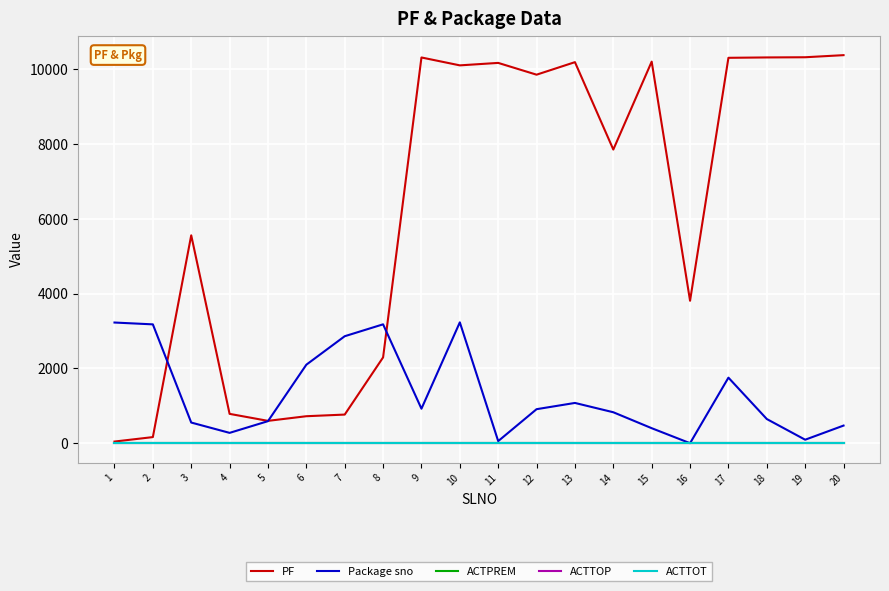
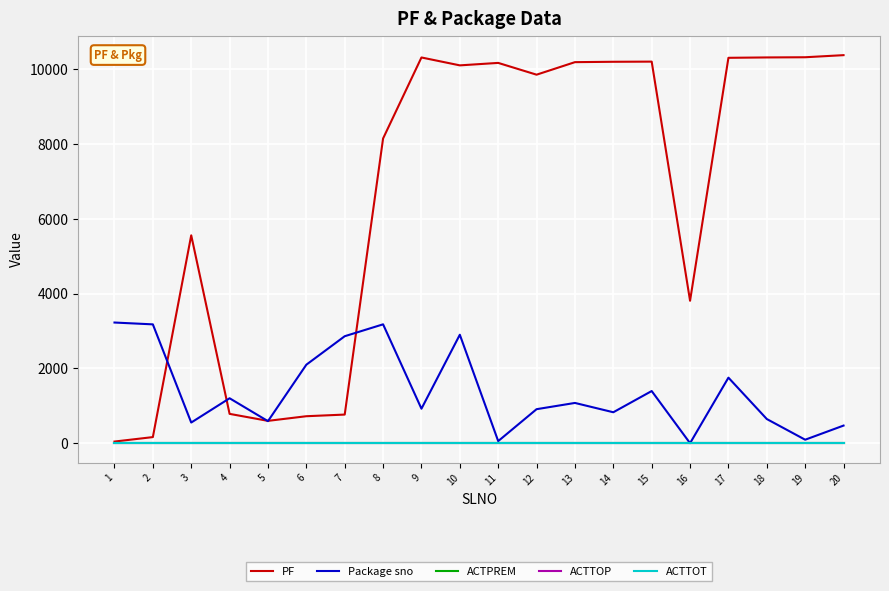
Package sno, 4: 300 -> 1200
PF, 8: 2300 -> 8100
Package sno, 10: 3200 -> 2900
PF, 14: 7800 -> 10200
Package sno, 15: 400 -> 1400
